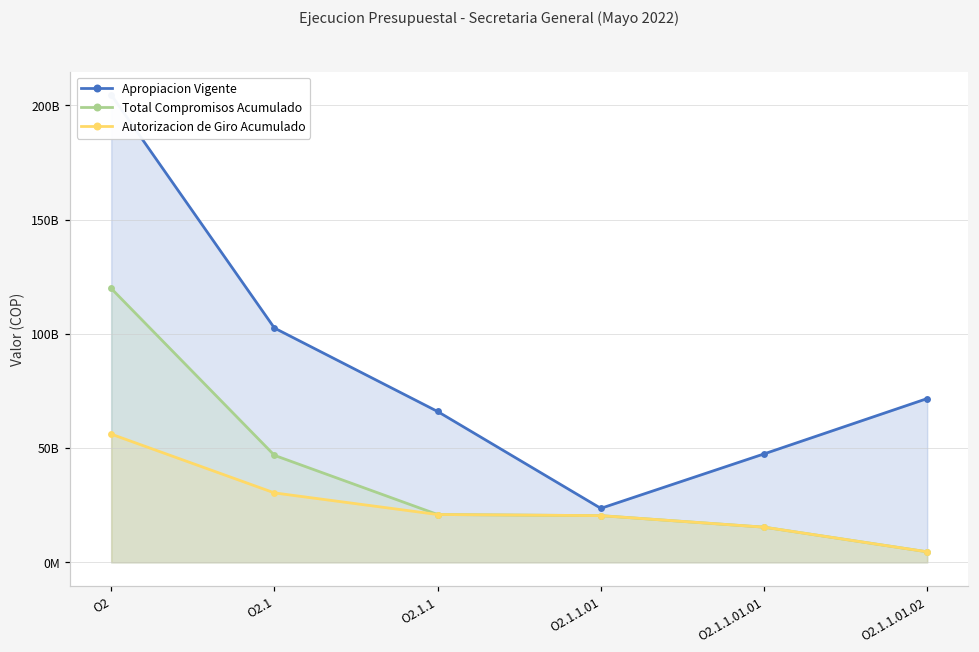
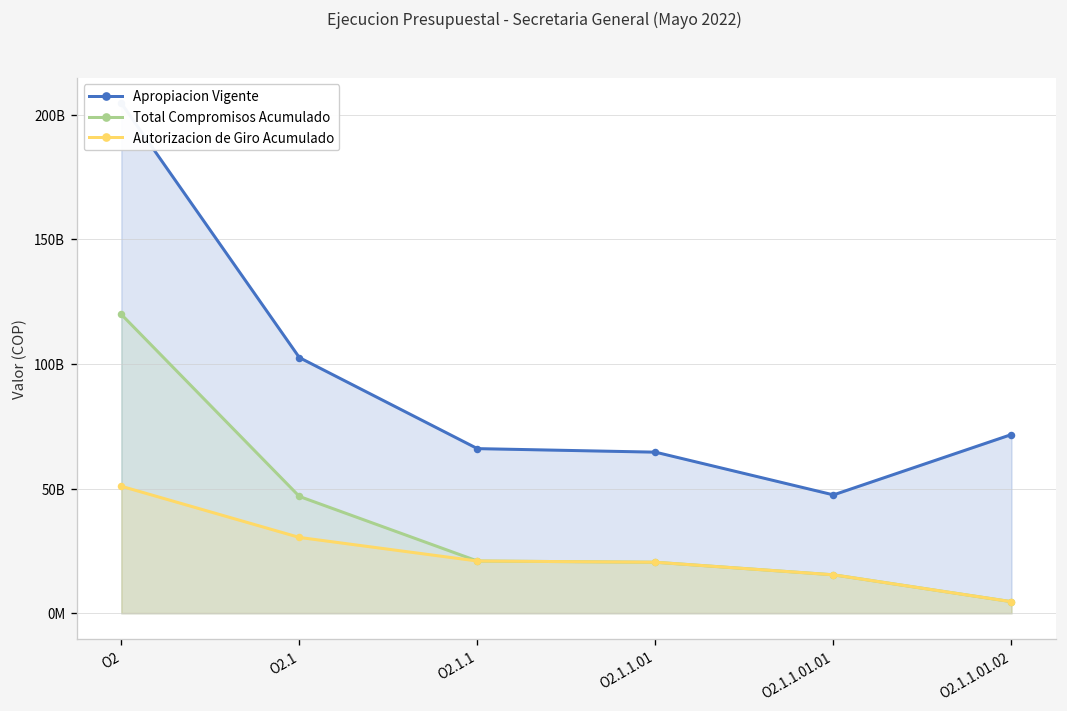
Autorizacion de Giro Acumulado, O2: 56000000000 -> 51000000000
Apropiacion Vigente, O2.1.1.01: 24000000000 -> 65000000000
